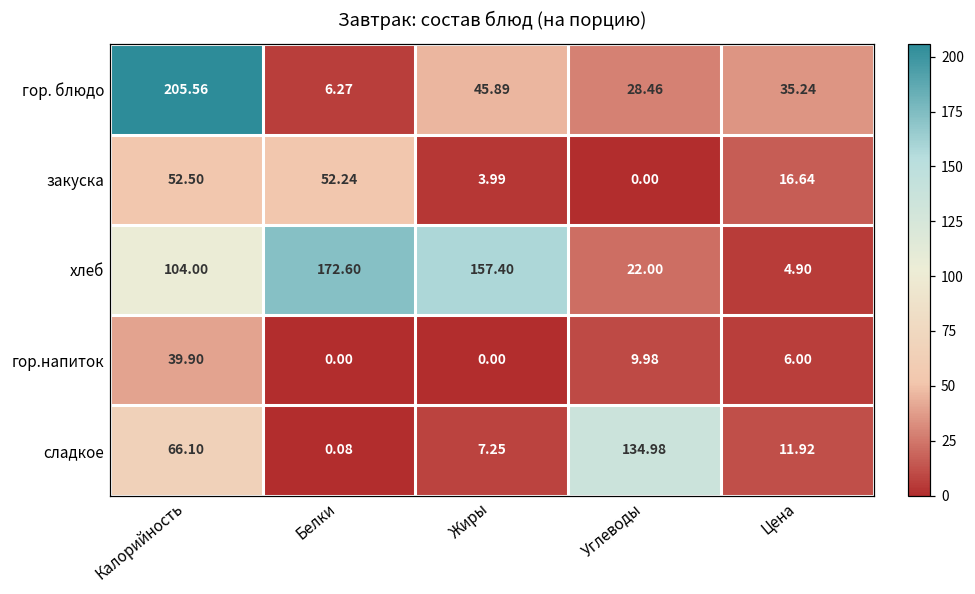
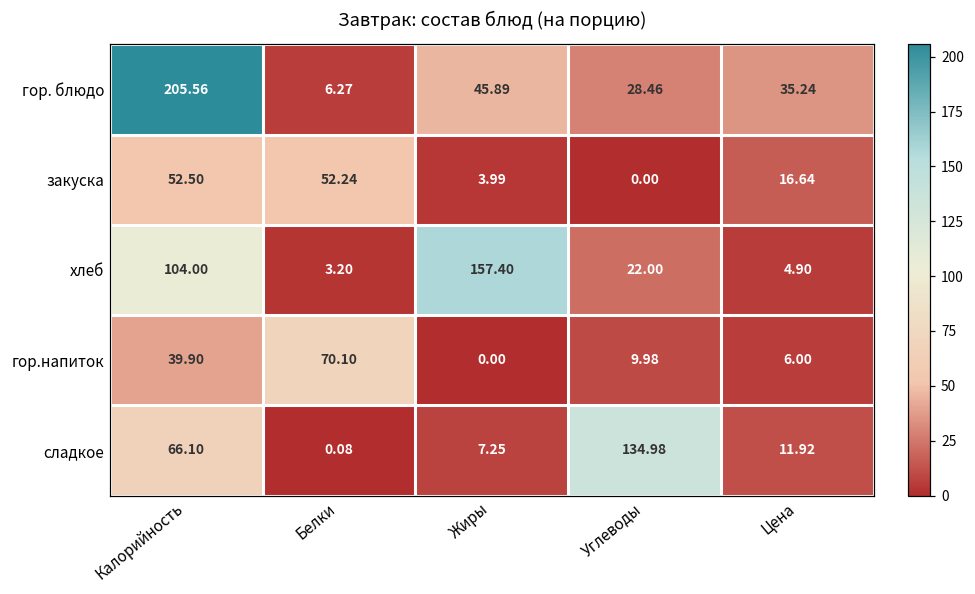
хлеб, Белки: 172.60 -> 3.20
гор.напиток, Белки: 0.00 -> 70.10
